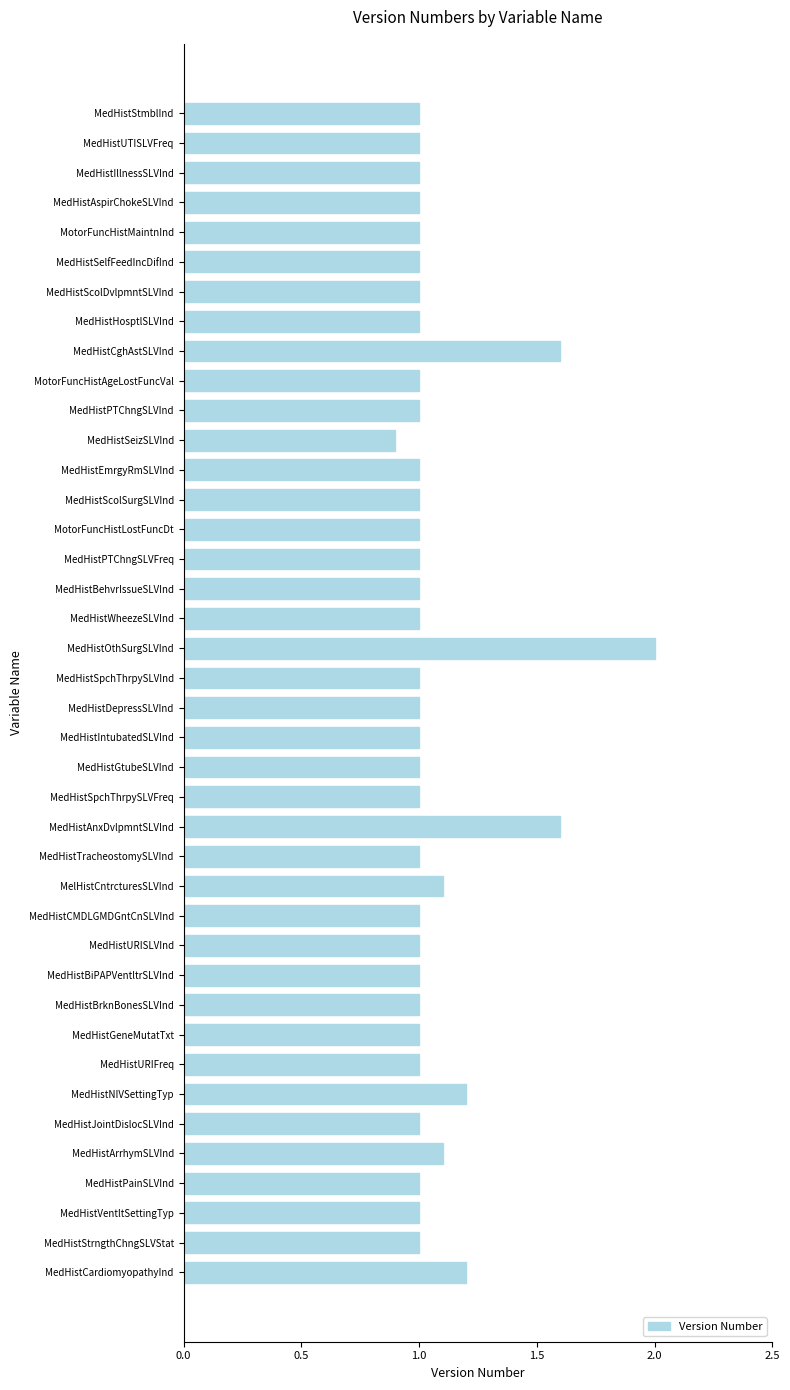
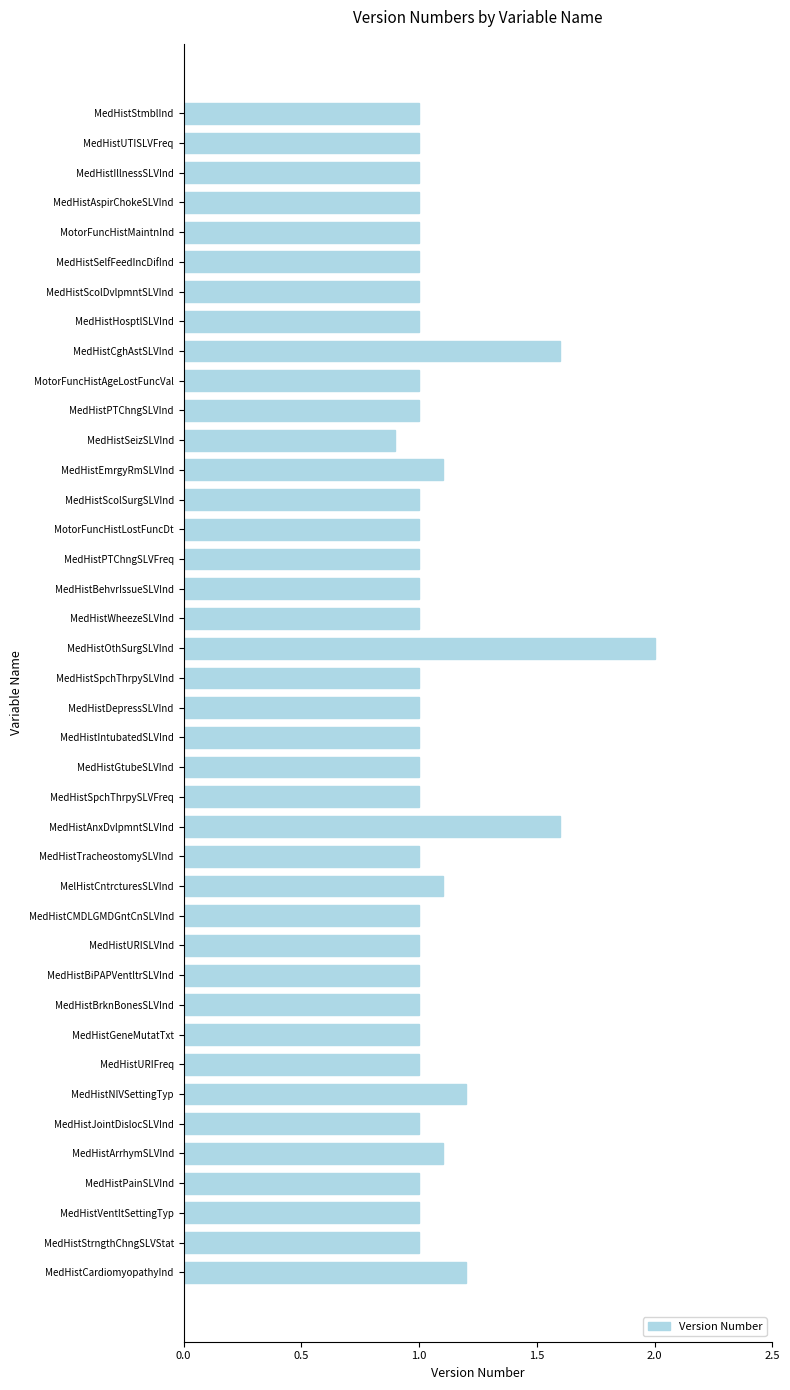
MedHistEmrgyRmSLVInd: 1.0 -> 1.1
